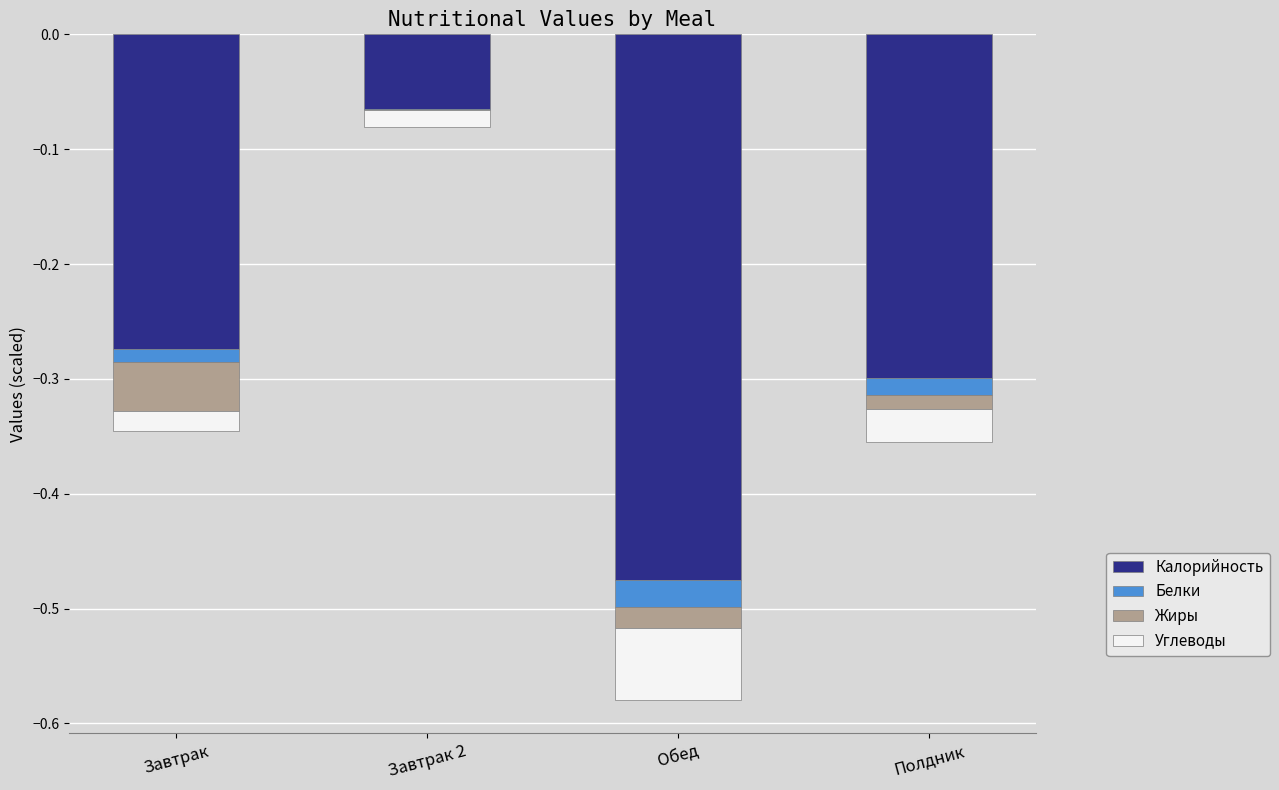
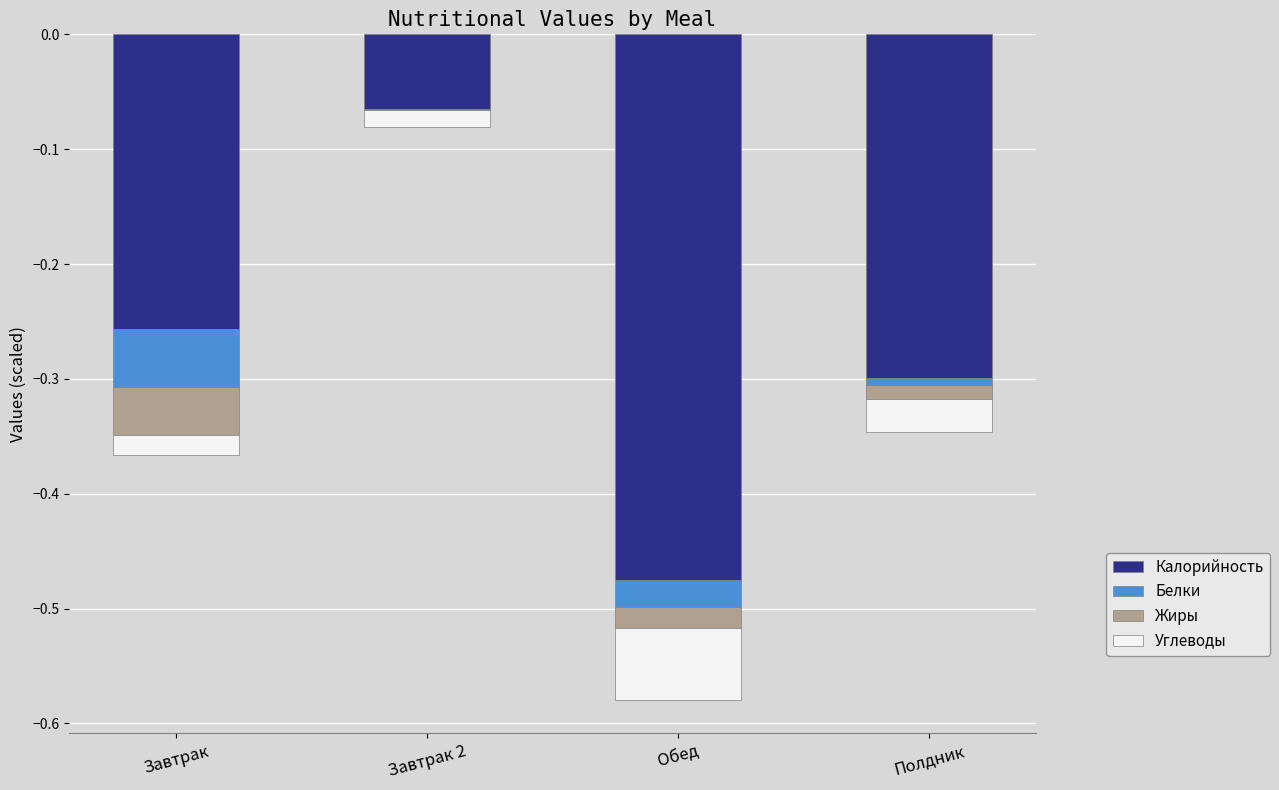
Калорийность, Завтрак: -0.274 -> -0.257
Белки, Завтрак: -0.012 -> -0.050
Белки, Полдник: -0.015 -> -0.006
